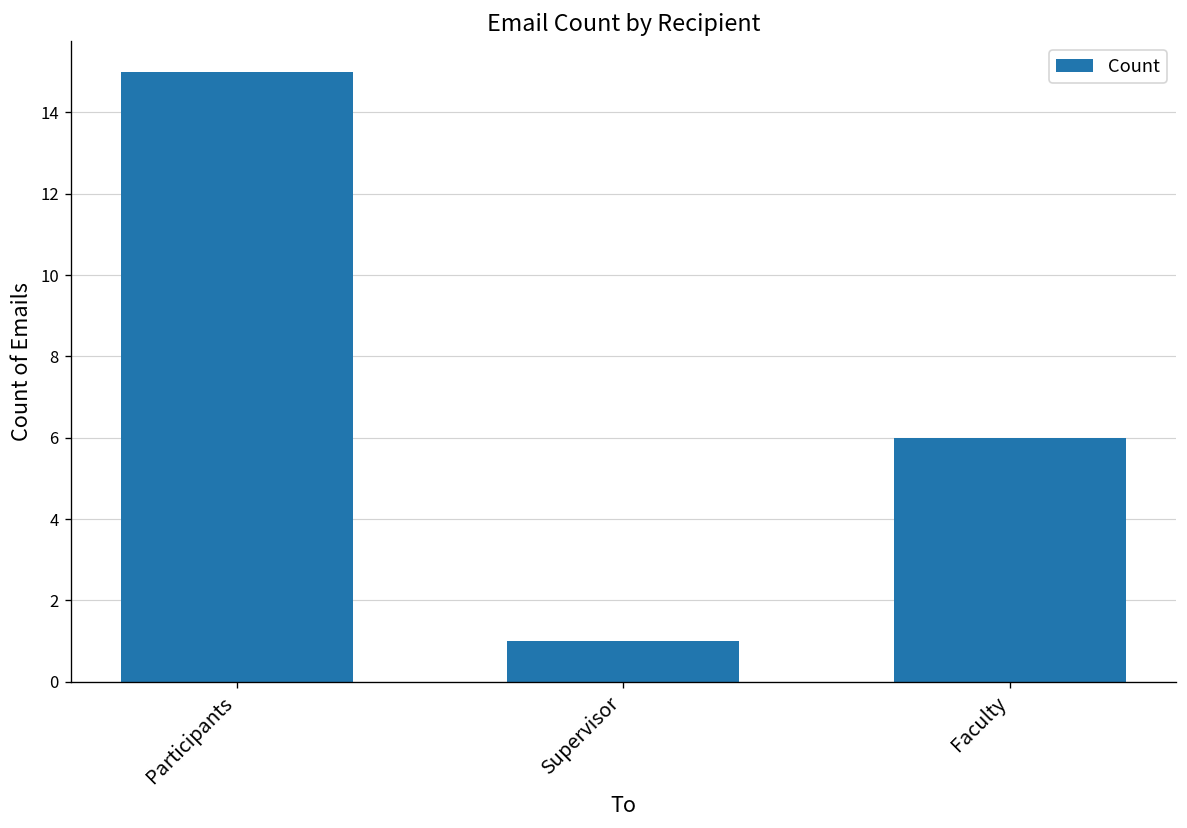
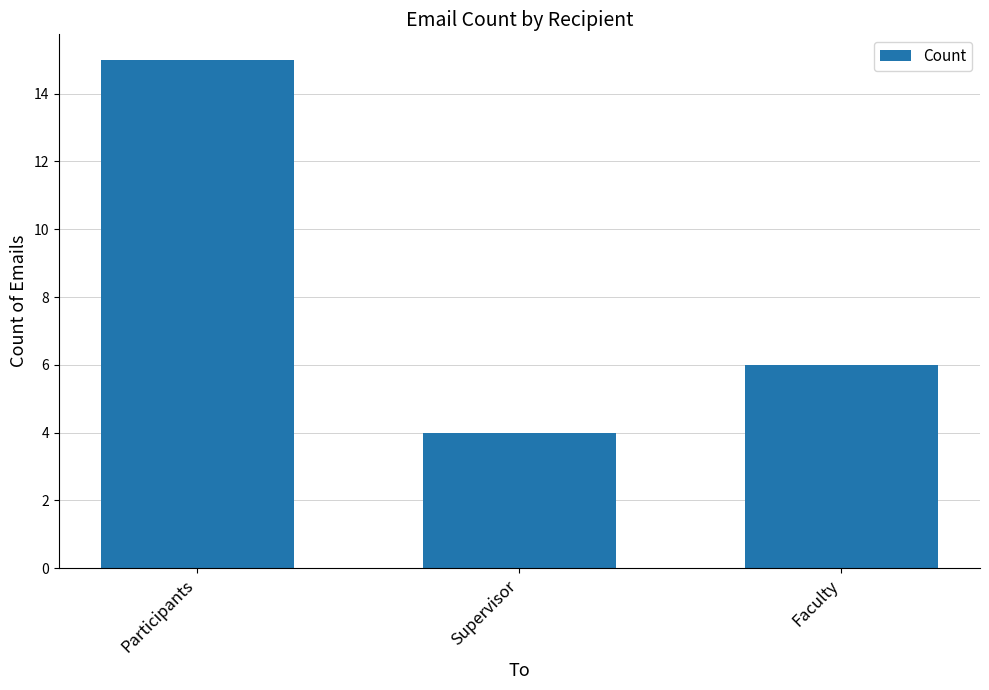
Supervisor: 1 -> 4
